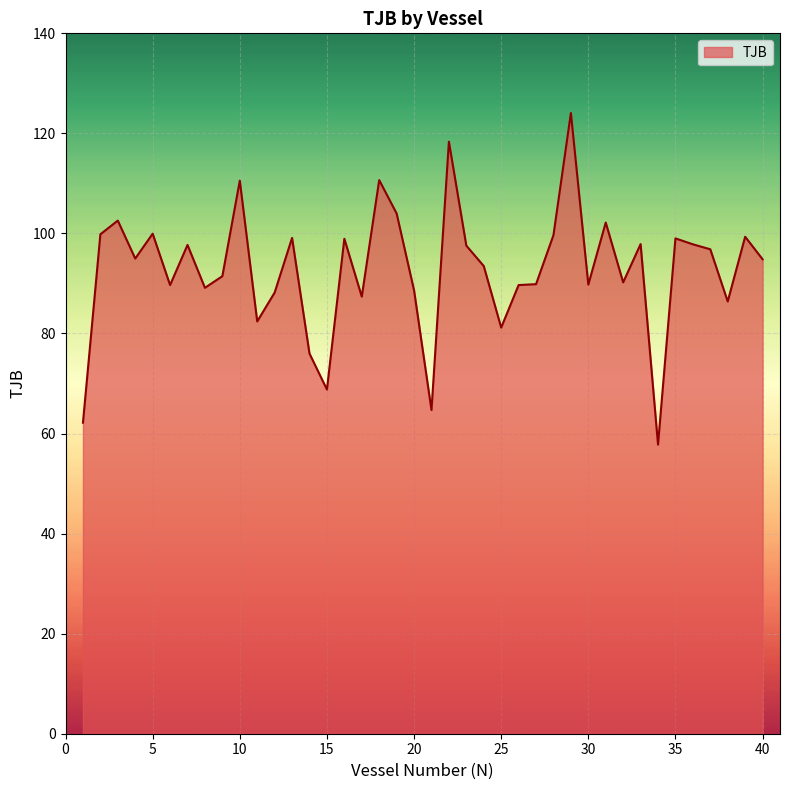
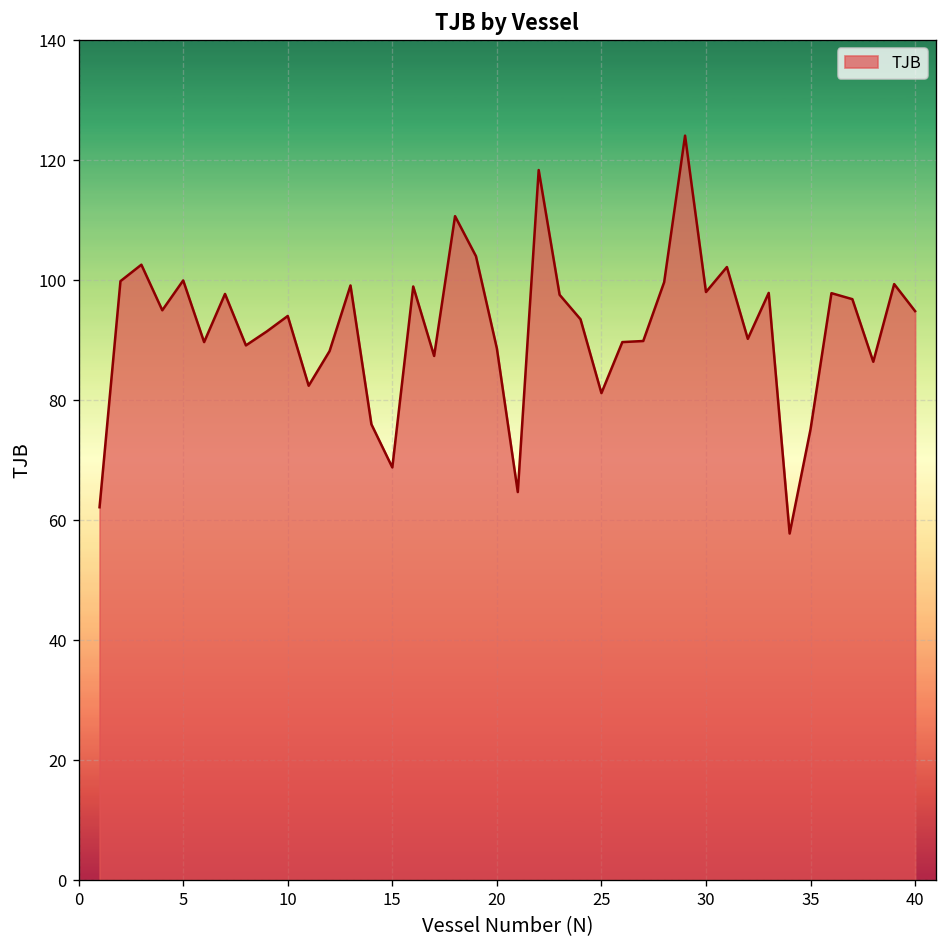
10: 111 -> 94
30: 90 -> 98
35: 99 -> 75
